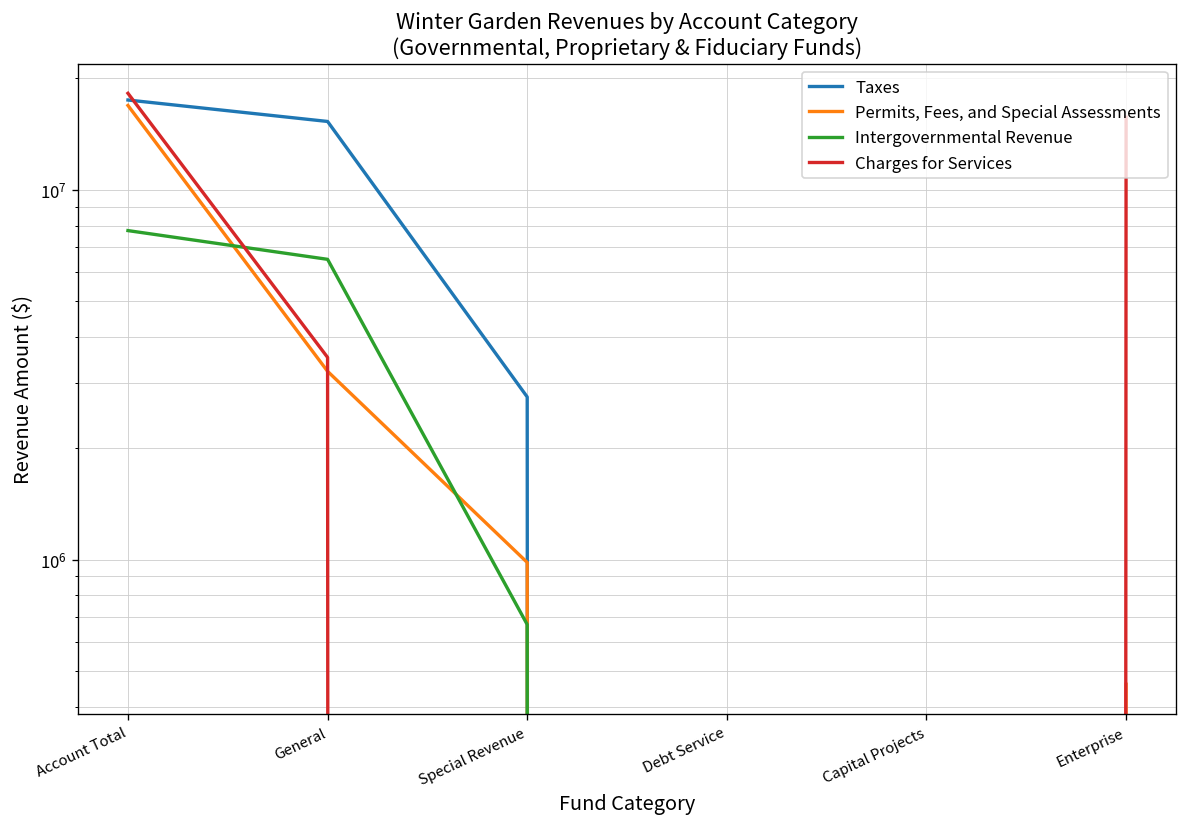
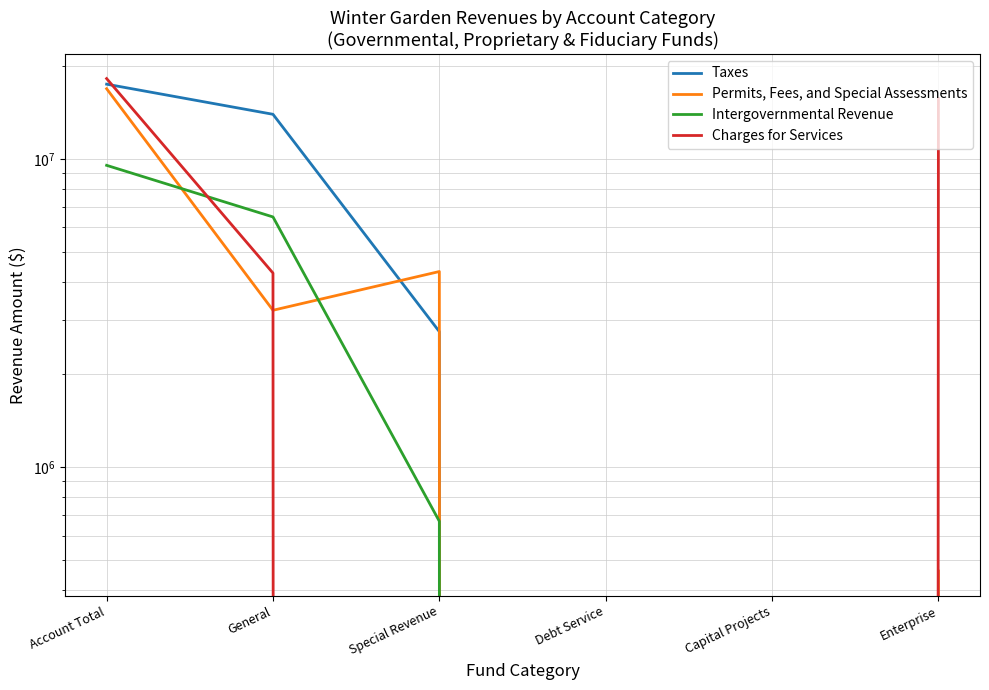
Intergovernmental Revenue, Account Total: 7800000 -> 9500000
Taxes, General: 15000000 -> 14000000
Charges for Services, General: 3500000 -> 4300000
Permits, Fees, and Special Assessments, Special Revenue: 980000 -> 4300000
